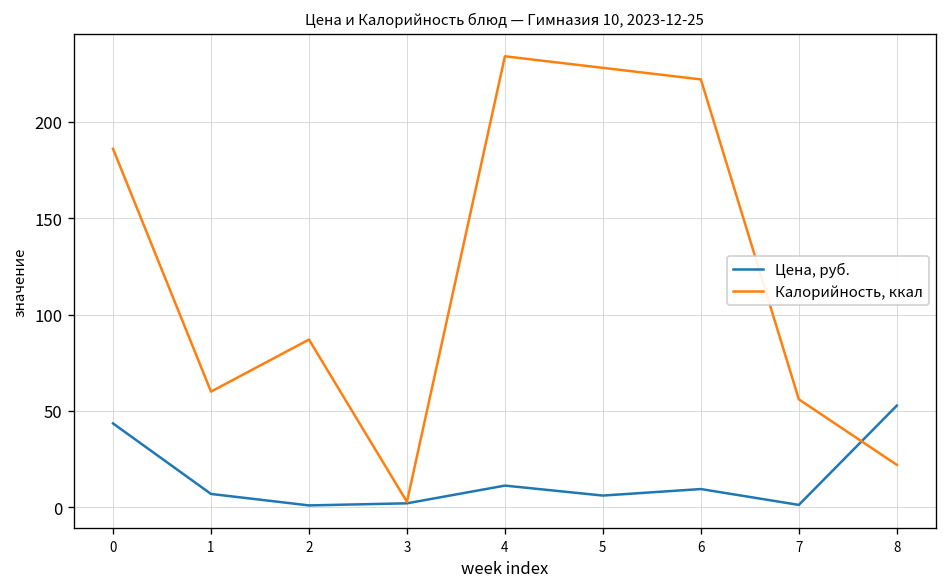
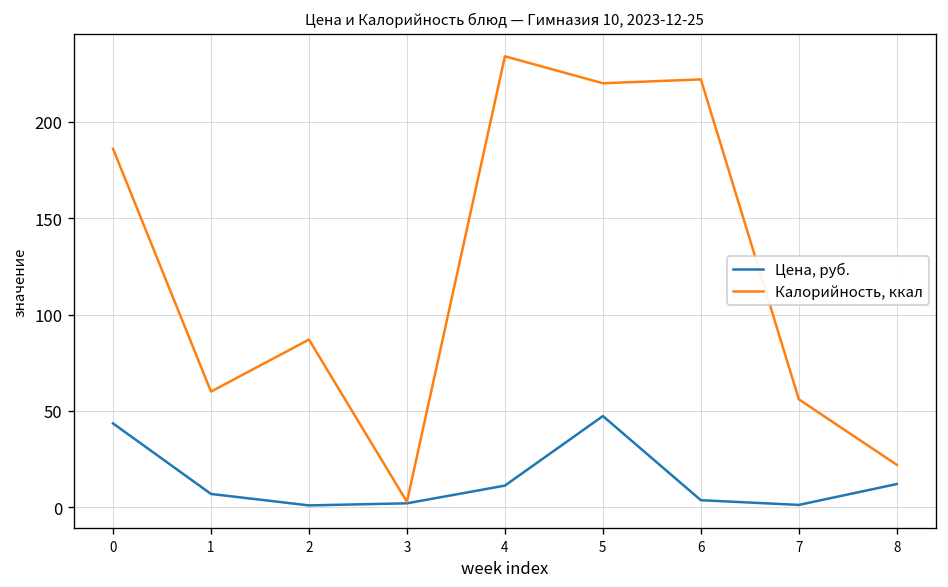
Цена, руб., 5: 6 -> 47
Калорийность, ккал, 5: 228 -> 220
Цена, руб., 6: 9 -> 4
Цена, руб., 8: 53 -> 12
